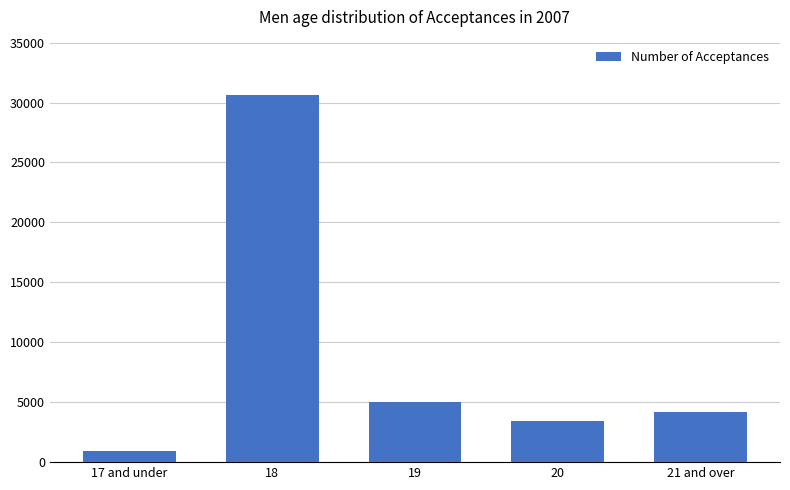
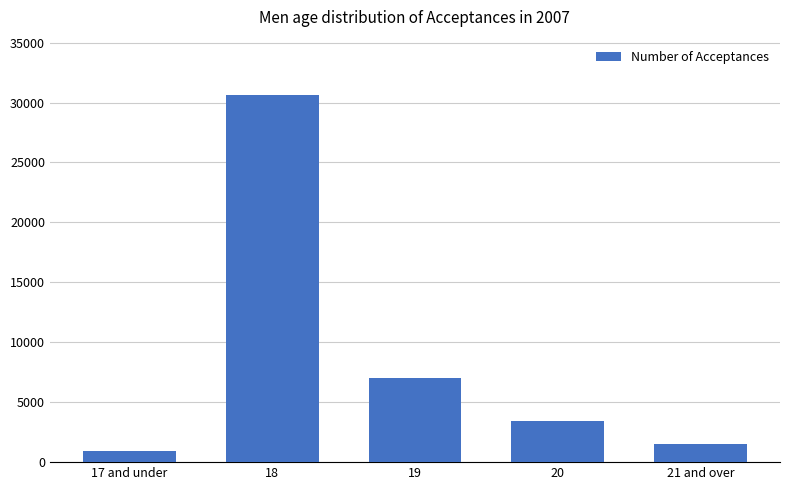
19: 5000 -> 7000
21 and over: 4200 -> 1500
